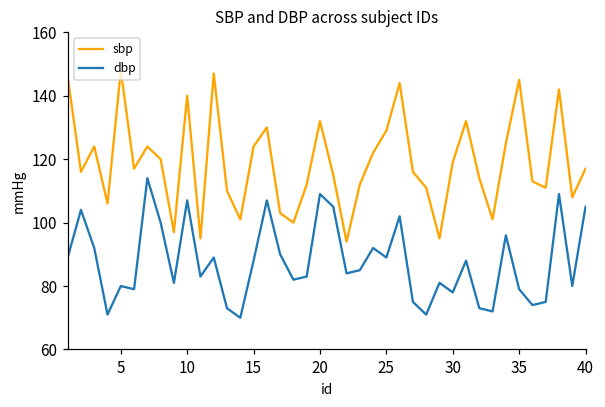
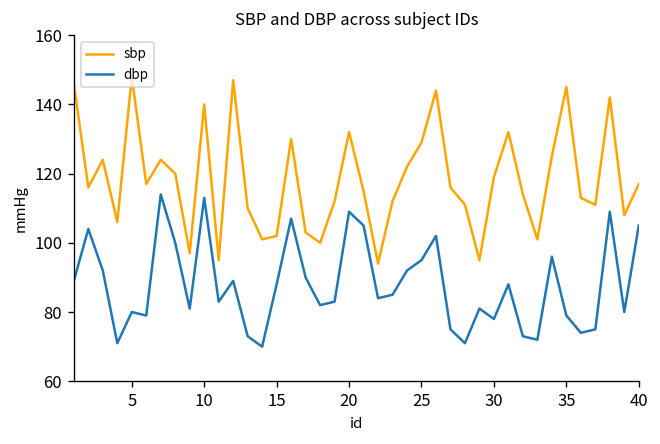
dbp, 10: 107 -> 113
sbp, 15: 124 -> 102
dbp, 25: 89 -> 95
